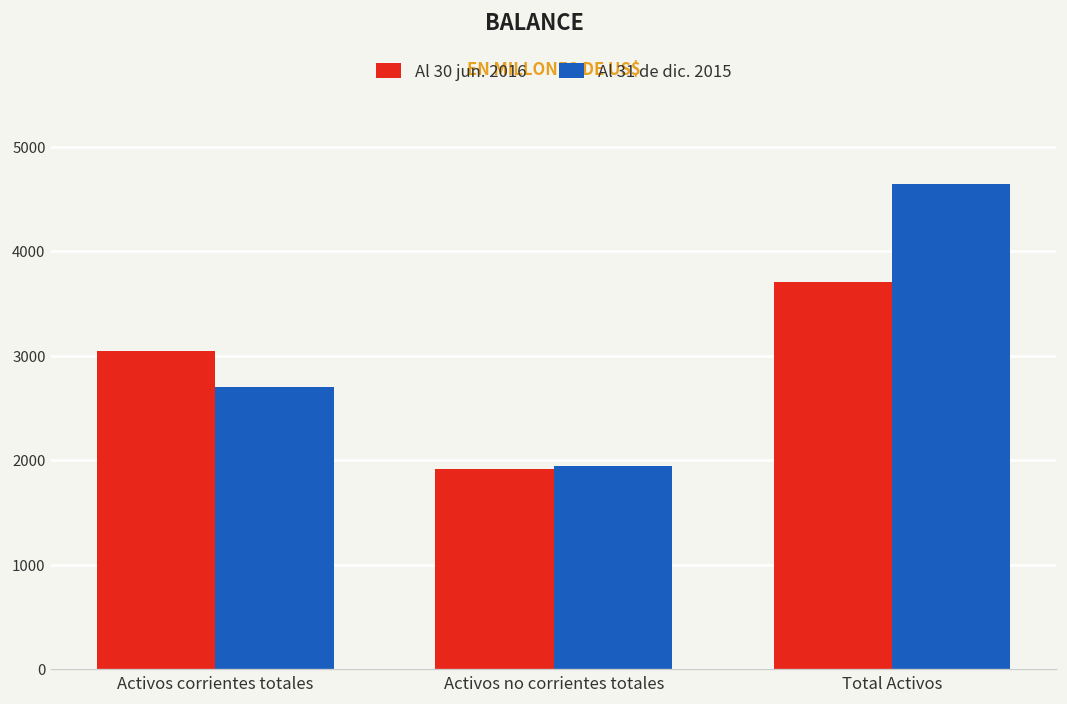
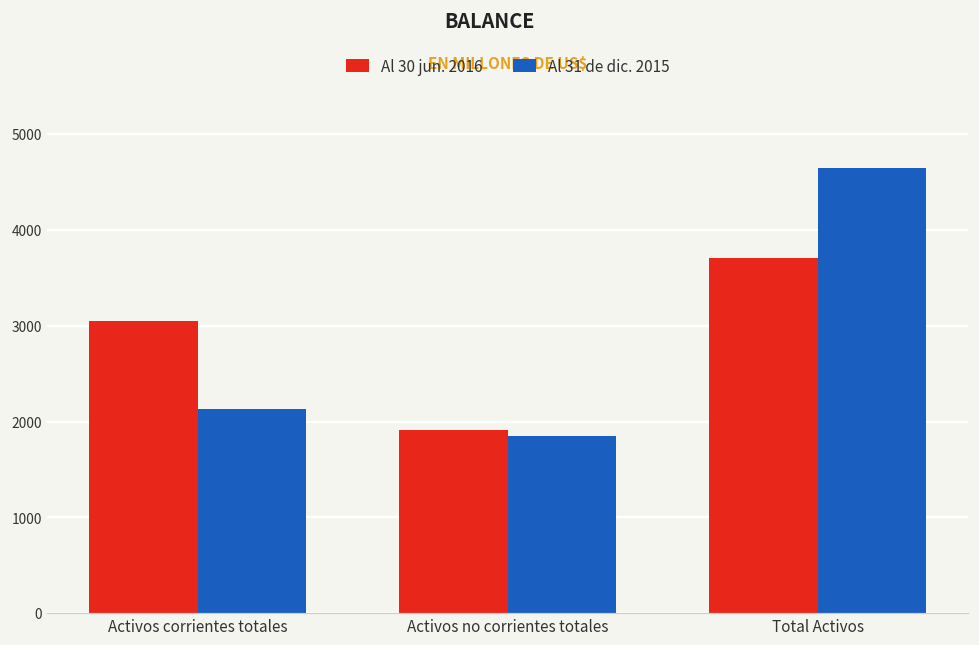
Al 31 de dic. 2015, Activos corrientes totales: 2700 -> 2100
Al 31 de dic. 2015, Activos no corrientes totales: 1950 -> 1850
